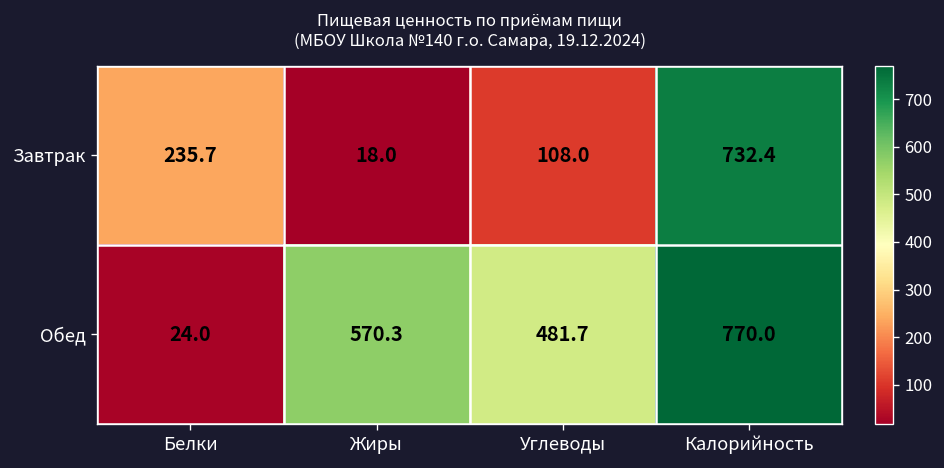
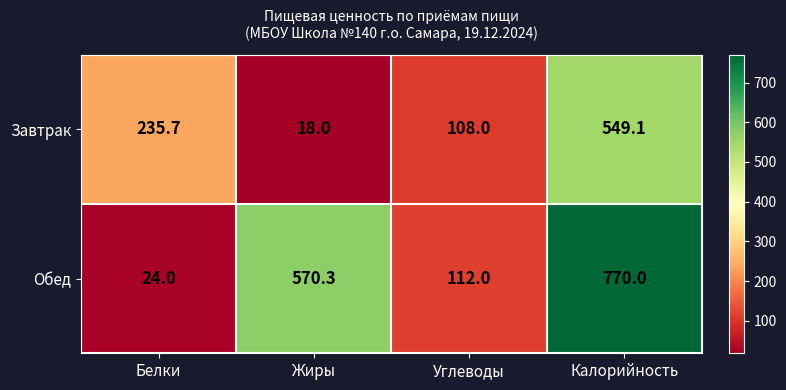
Завтрак, Калорийность: 732.4 -> 549.1
Обед, Углеводы: 481.7 -> 112.0
